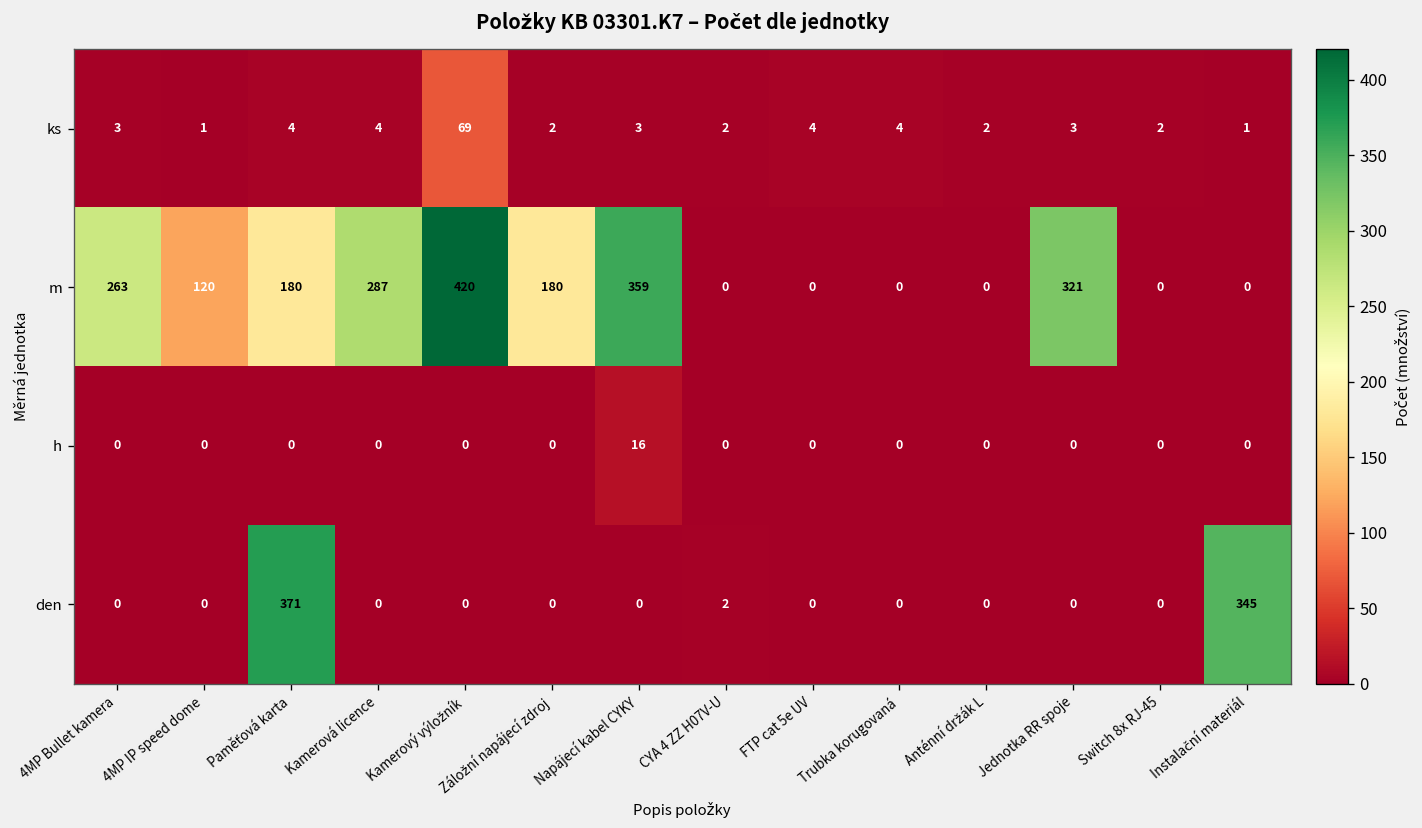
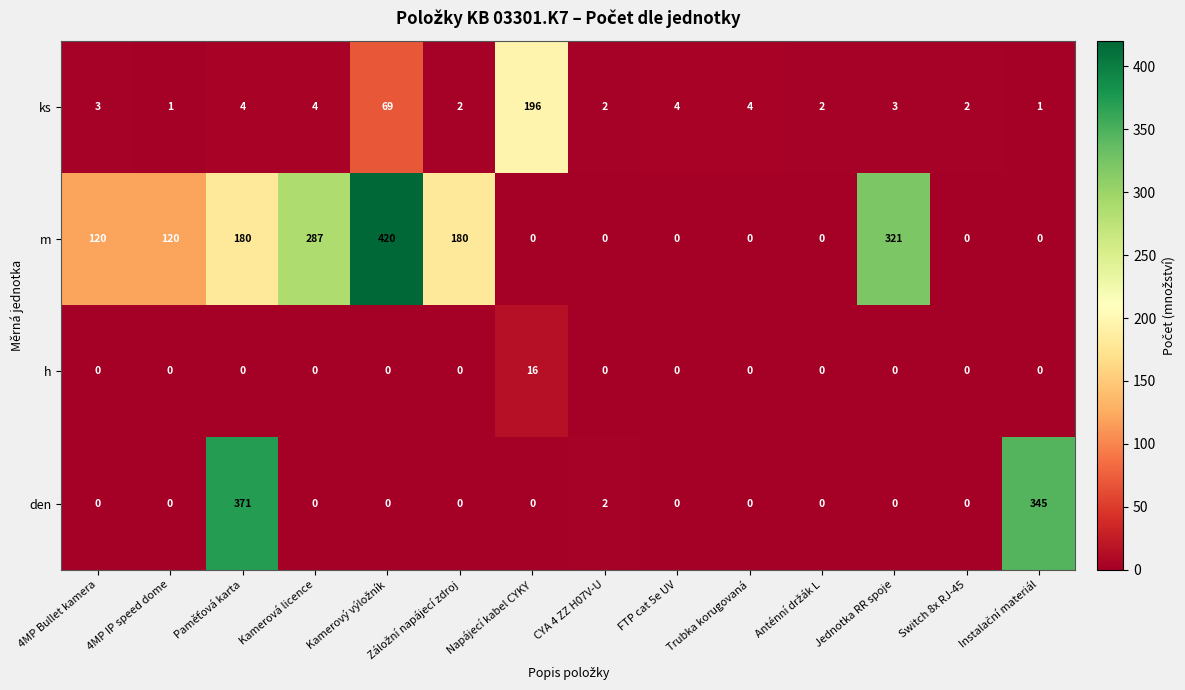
ks, Napájecí kabel CYKY: 3 -> 196
m, 4MP Bullet kamera: 263 -> 120
m, Napájecí kabel CYKY: 359 -> 0
